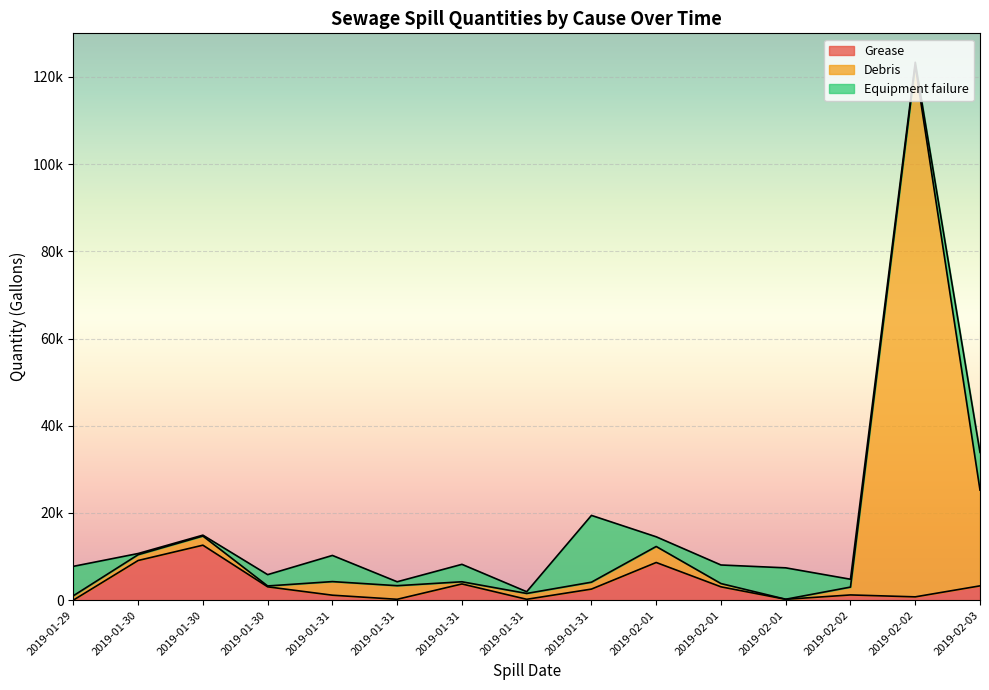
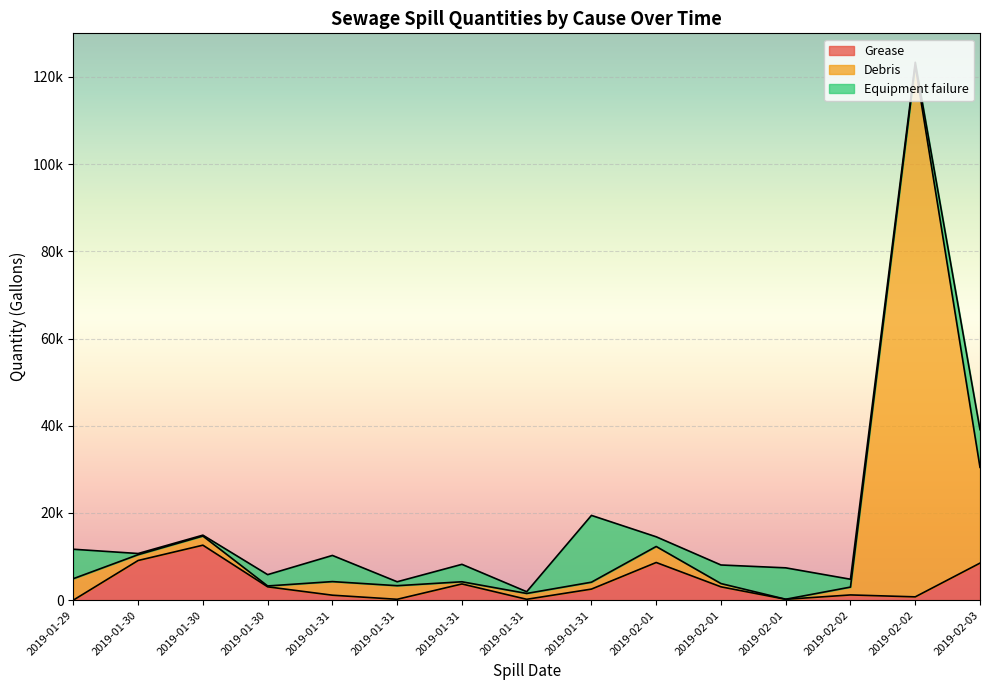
Debris, 2019-01-29: 1000 -> 5000
Grease, 2019-02-03: 3000 -> 9000
